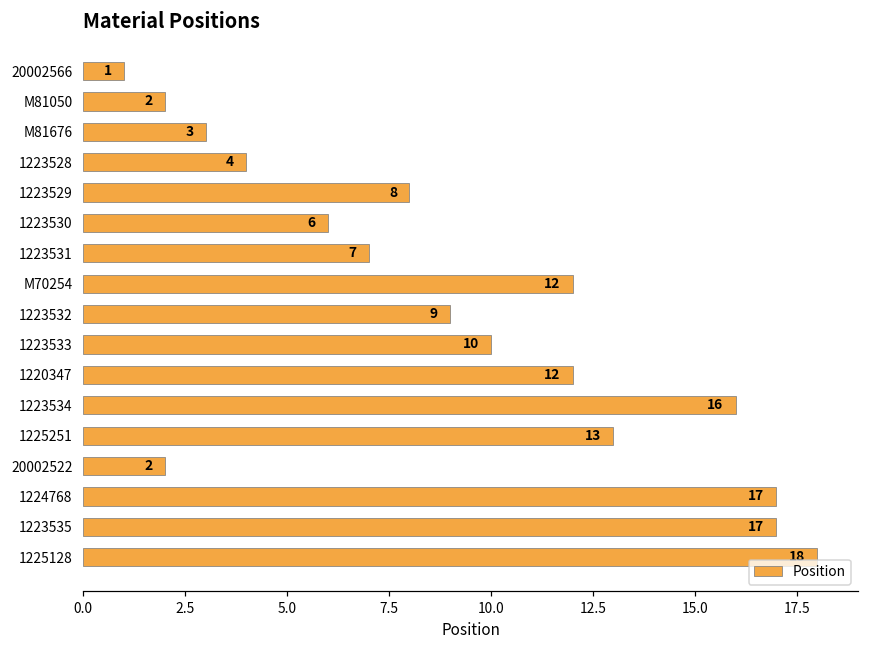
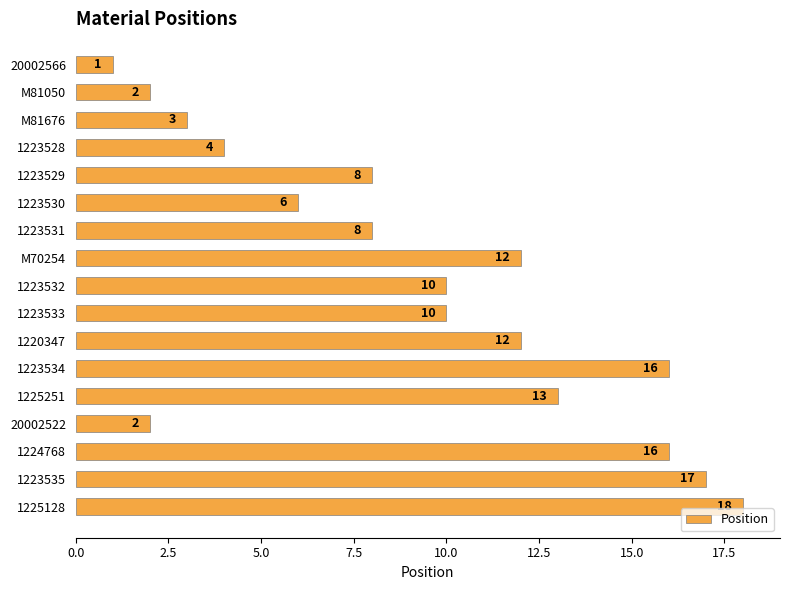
1223531: 7 -> 8
1223532: 9 -> 10
1224768: 17 -> 16
